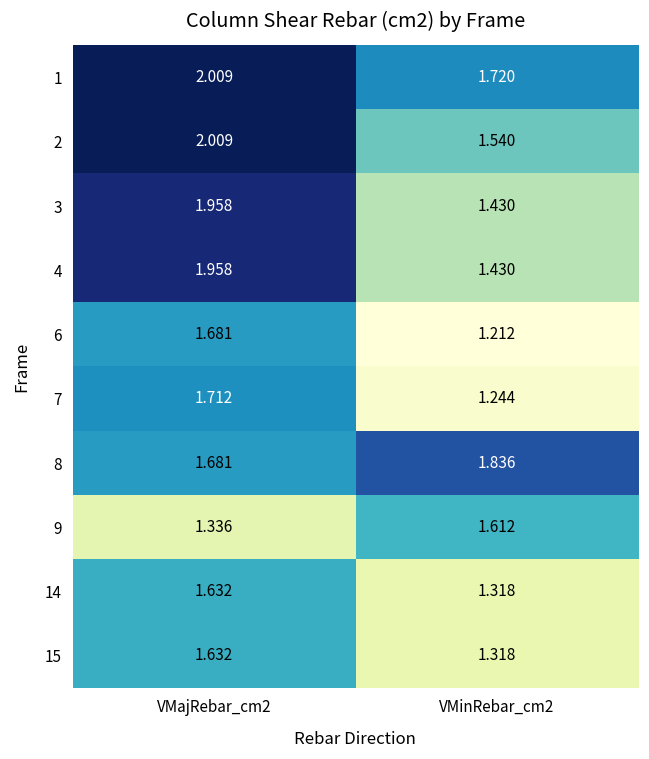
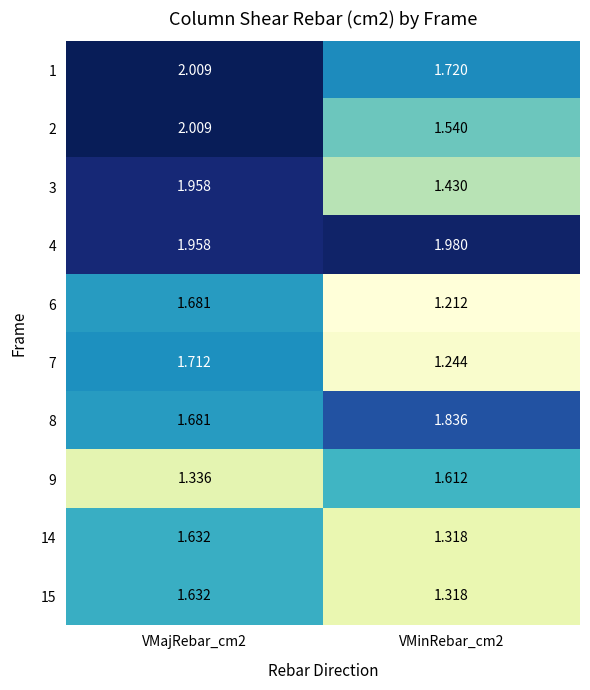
4, VMinRebar_cm2: 1.430 -> 1.980
